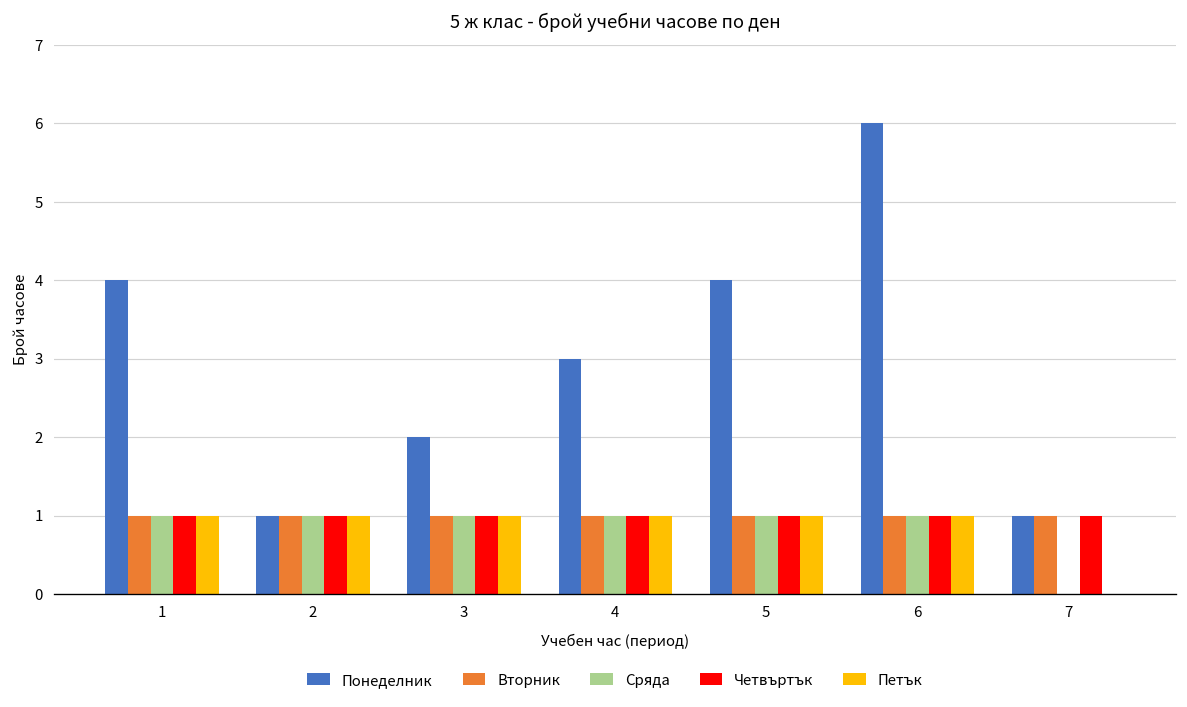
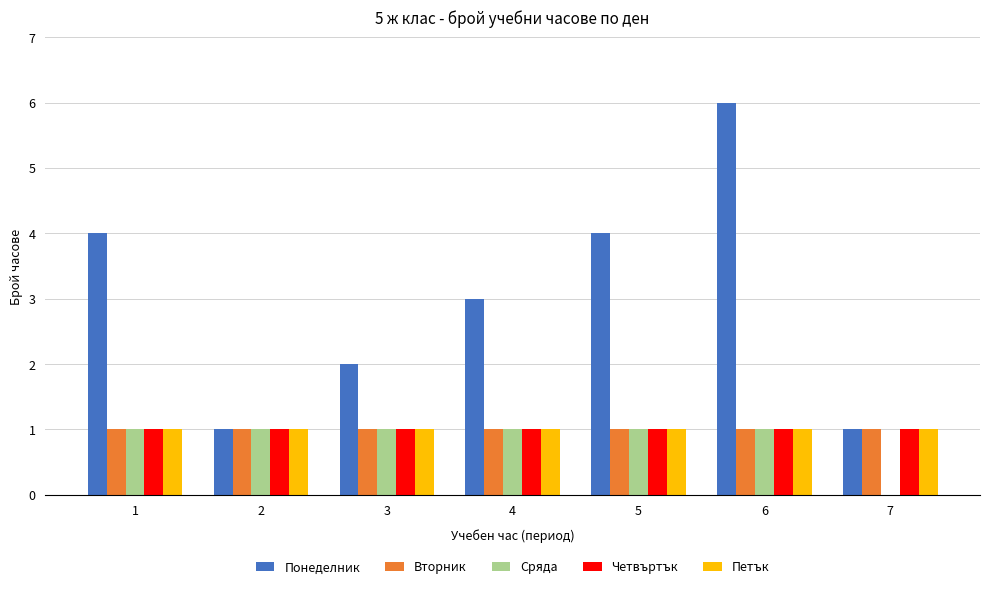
Петък, 7: 0 -> 1
